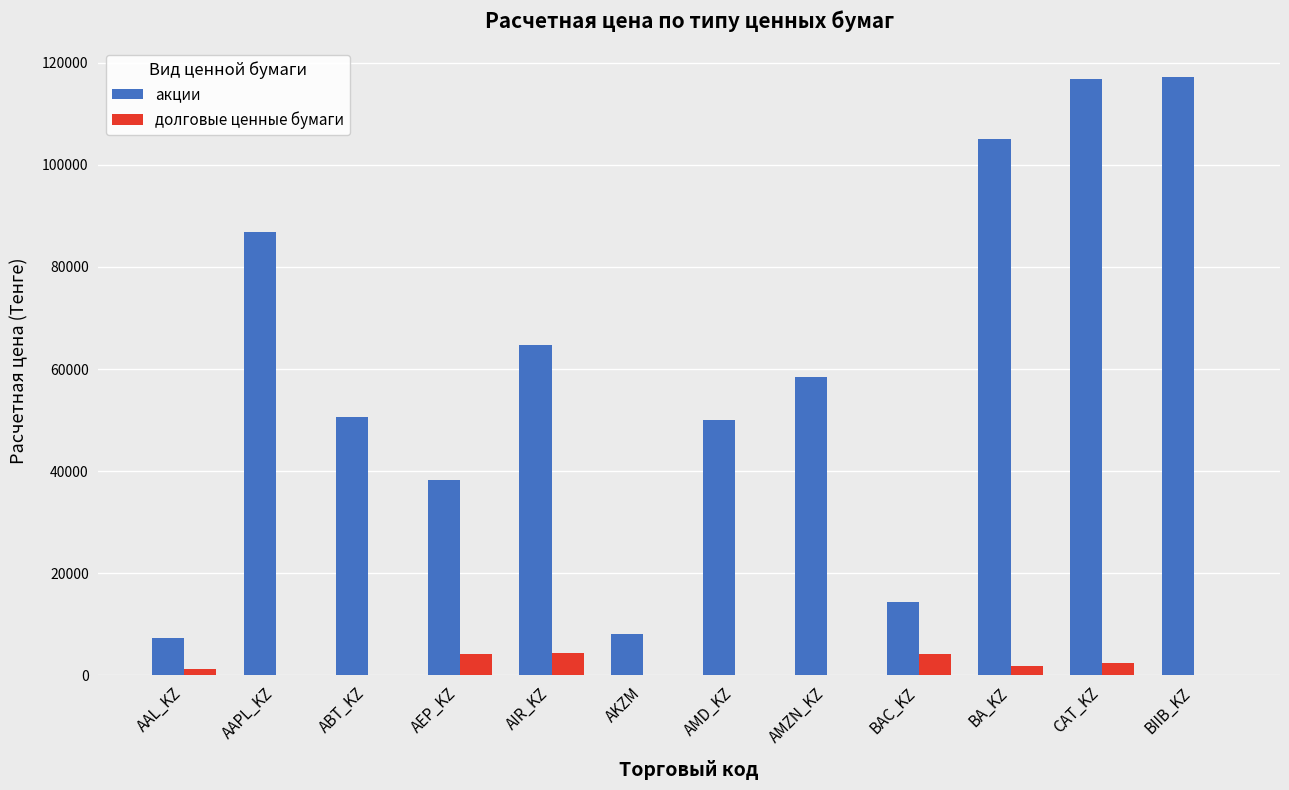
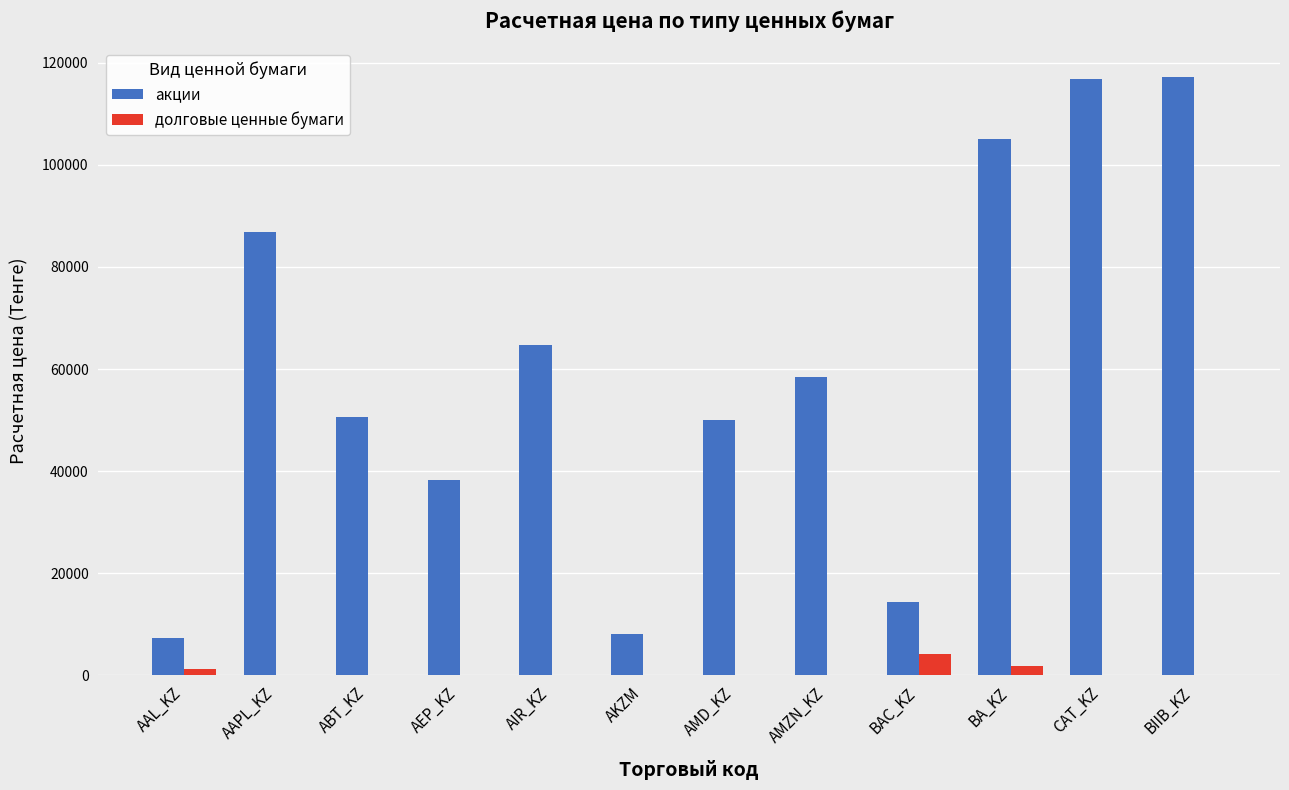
долговые ценные бумаги, AEP_KZ: 4000 -> 0
долговые ценные бумаги, AIR_KZ: 4000 -> 0
долговые ценные бумаги, CAT_KZ: 2000 -> 0
